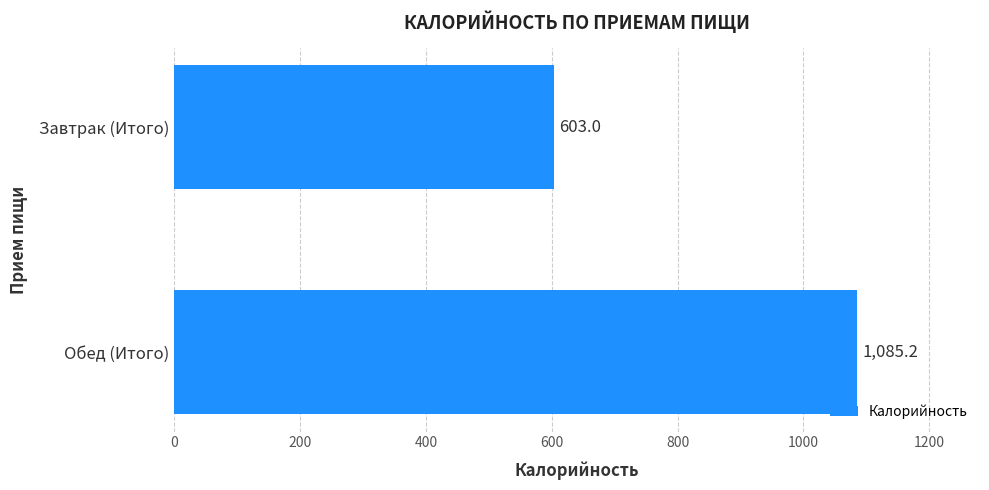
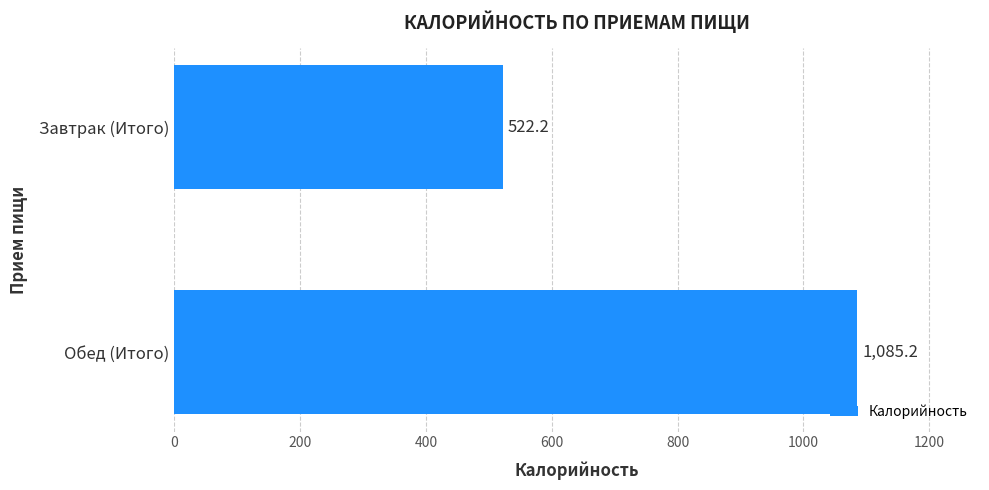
Завтрак (Итого): 603.0 -> 522.2
